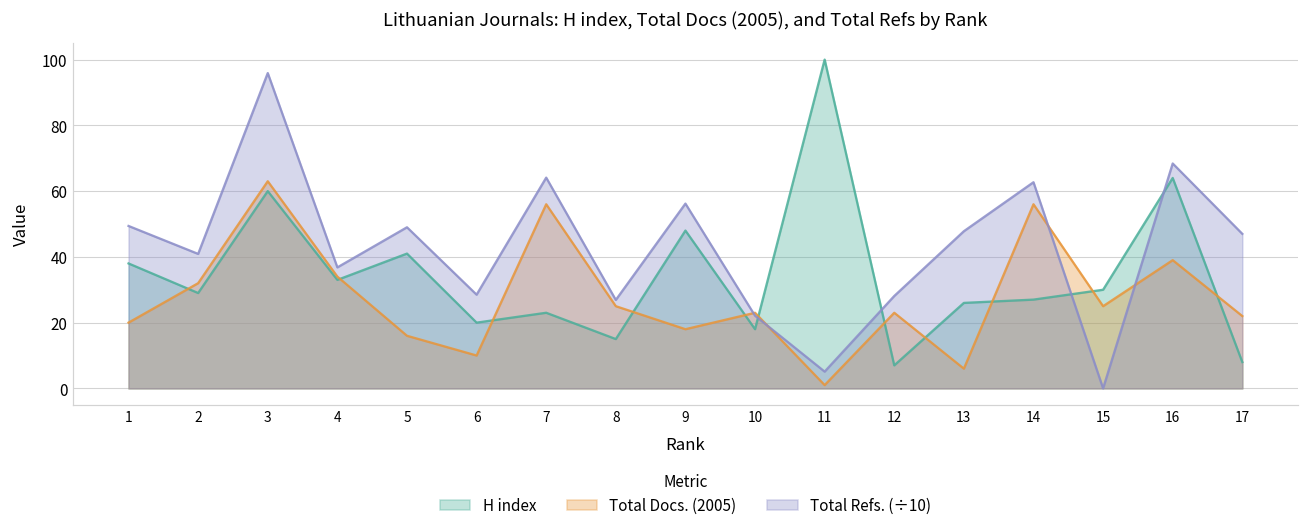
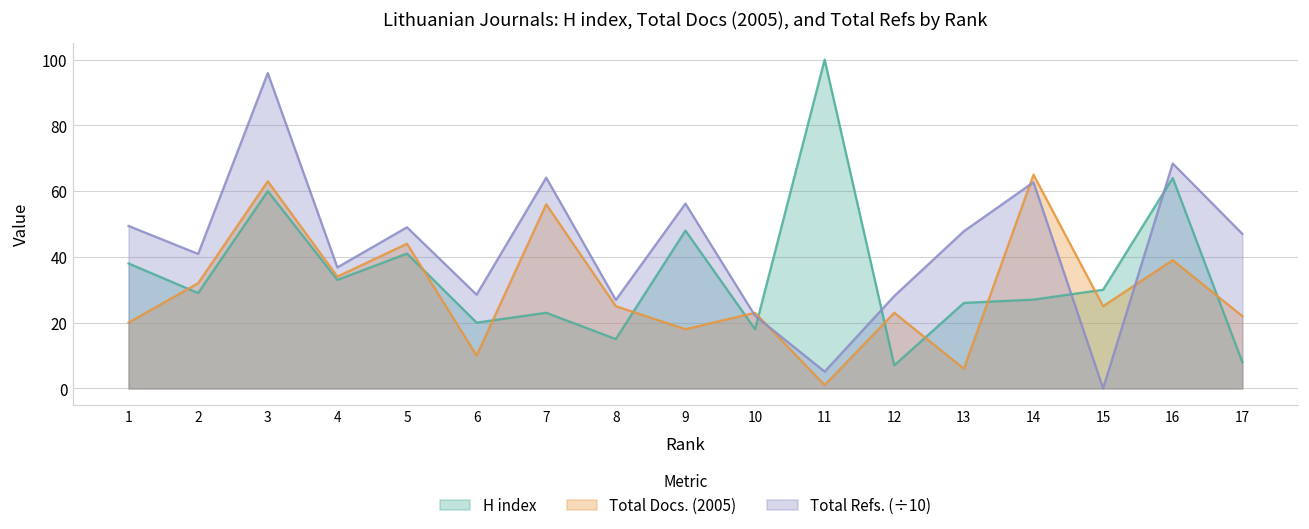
Total Docs. (2005), 5: 16 -> 44
Total Docs. (2005), 14: 56 -> 65
